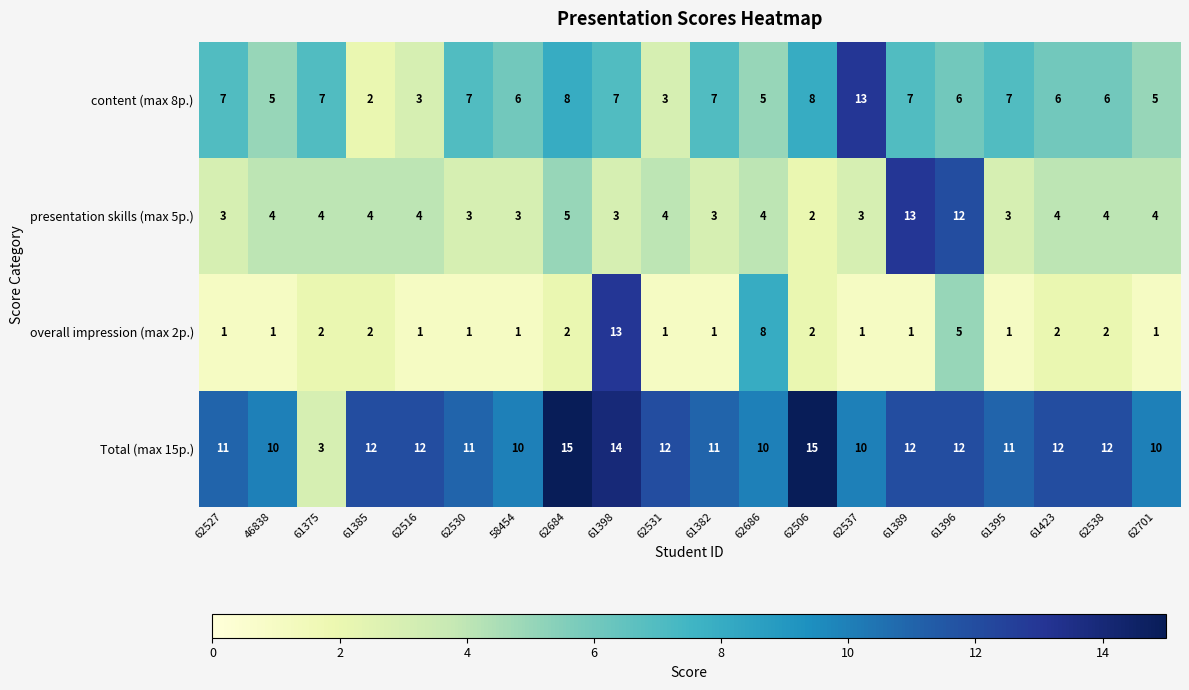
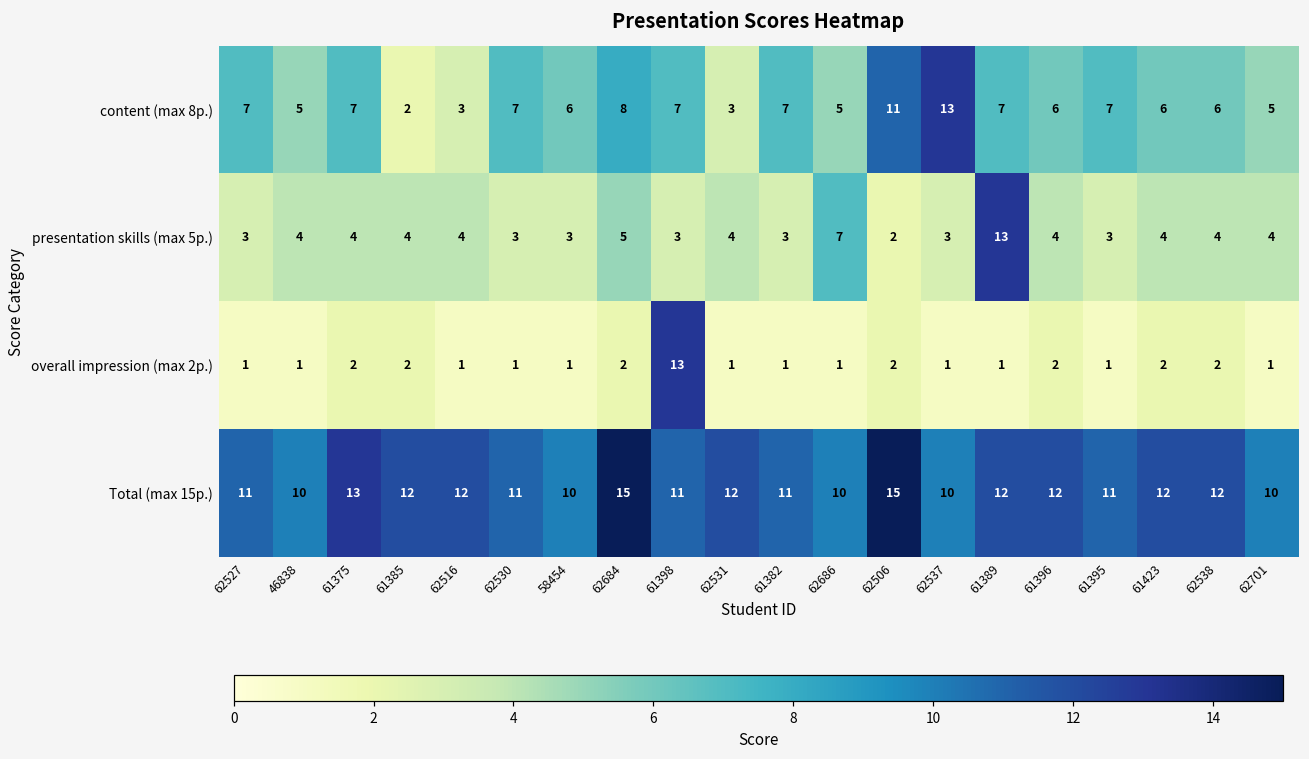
content (max 8p.), 62506: 8 -> 11
presentation skills (max 5p.), 62686: 4 -> 7
presentation skills (max 5p.), 61396: 12 -> 4
overall impression (max 2p.), 62686: 8 -> 1
overall impression (max 2p.), 61396: 5 -> 2
Total (max 15p.), 61375: 3 -> 13
Total (max 15p.), 61398: 14 -> 11
